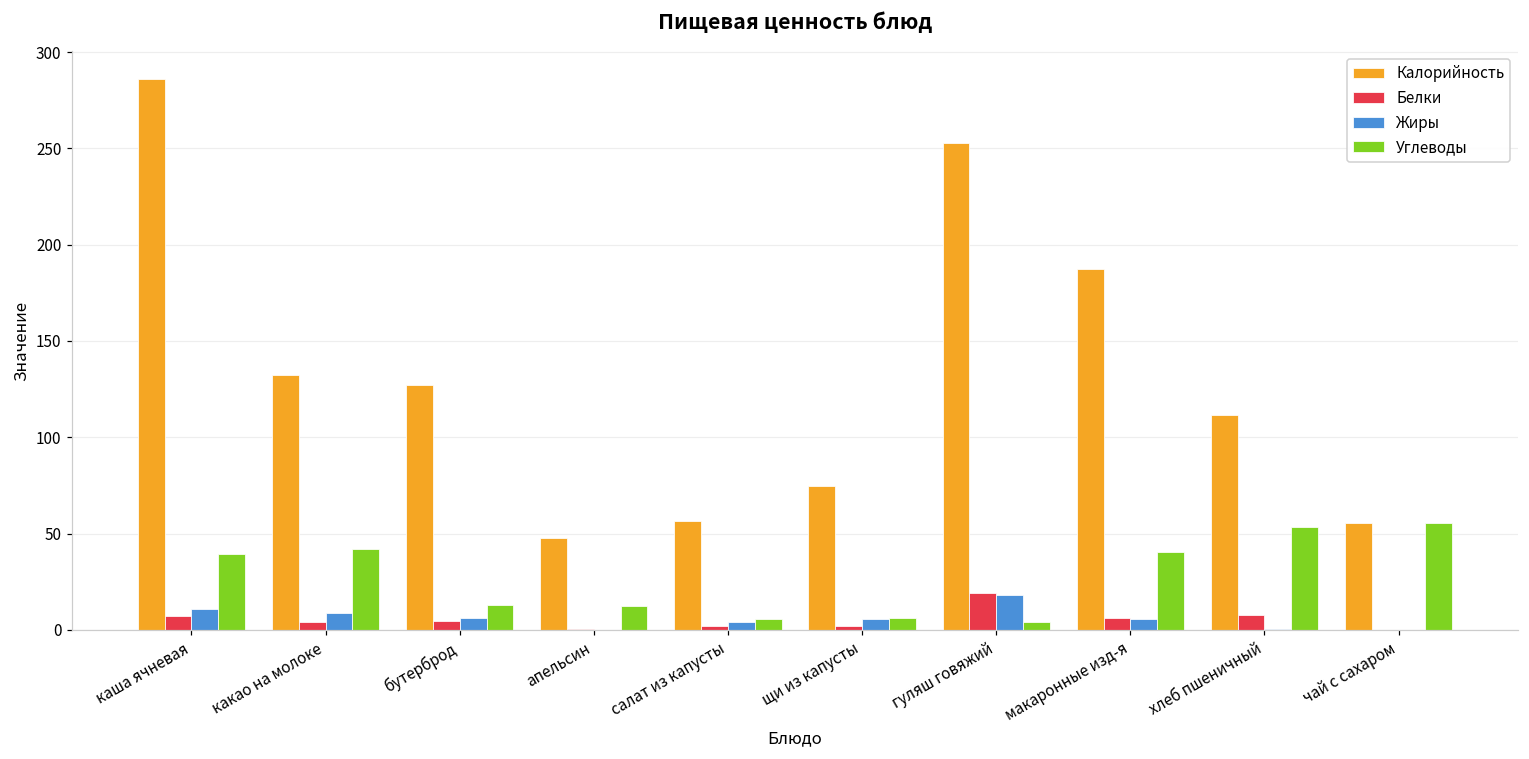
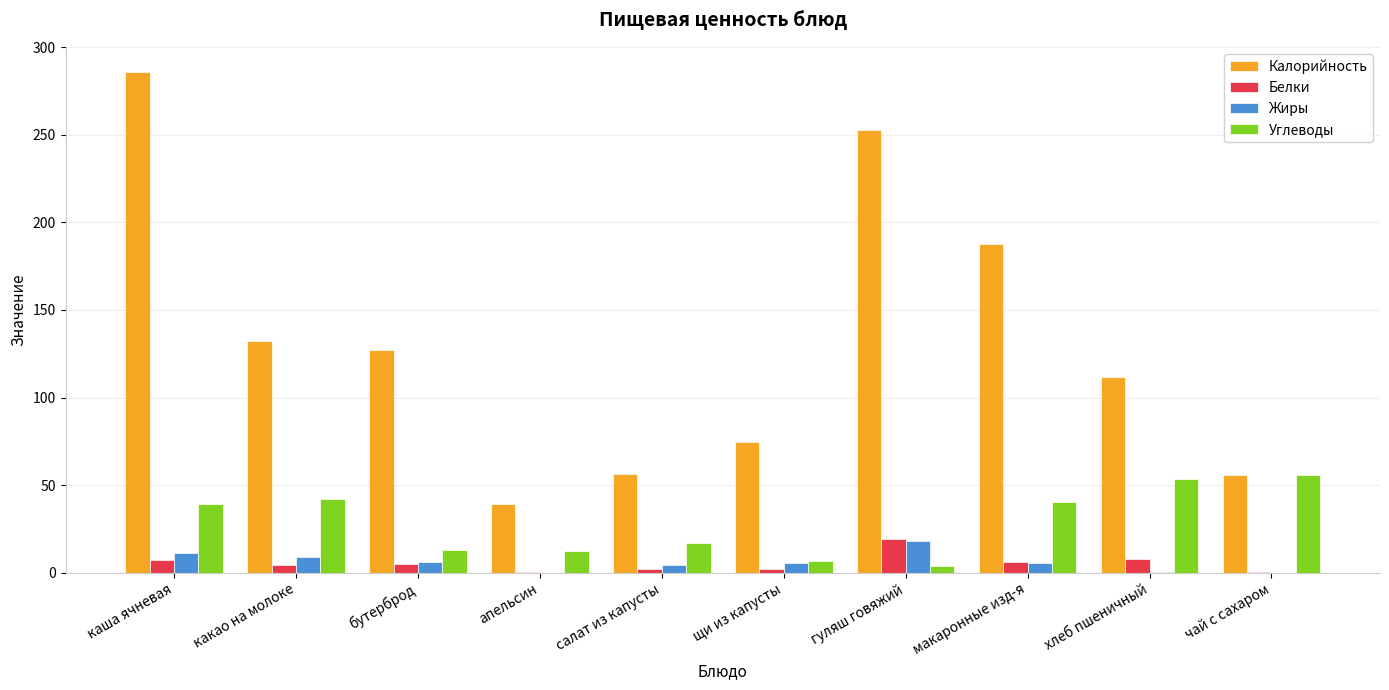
Калорийность, апельсин: 48 -> 39
Углеводы, салат из капусты: 6 -> 17
